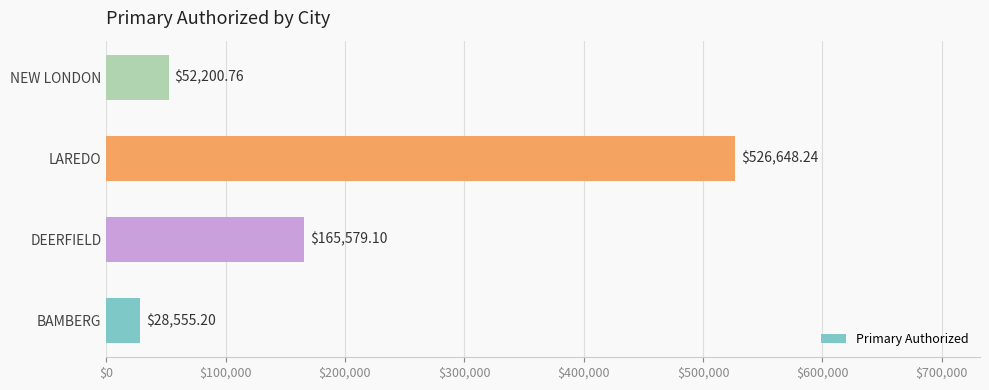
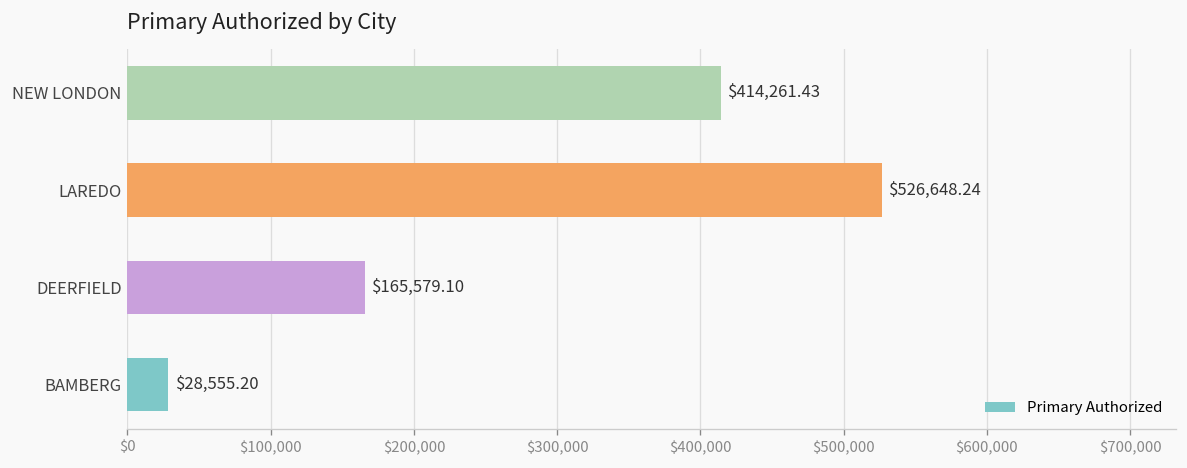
NEW LONDON: $52,200.76 -> $414,261.43
